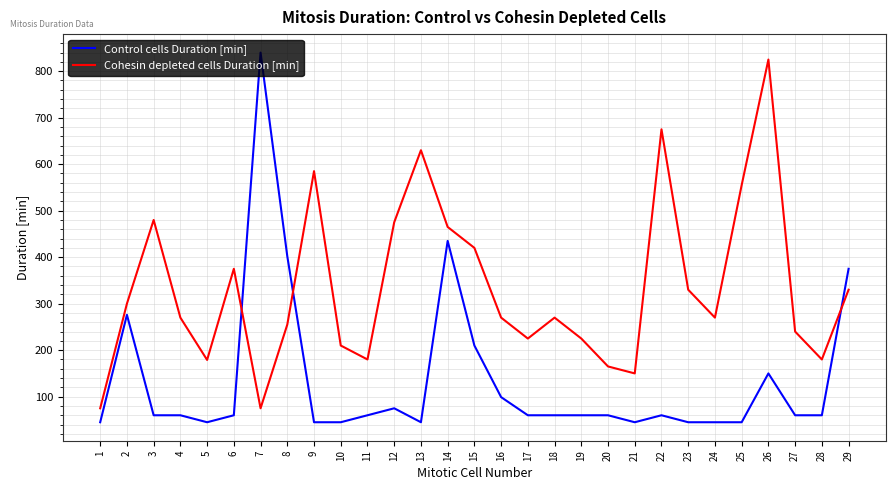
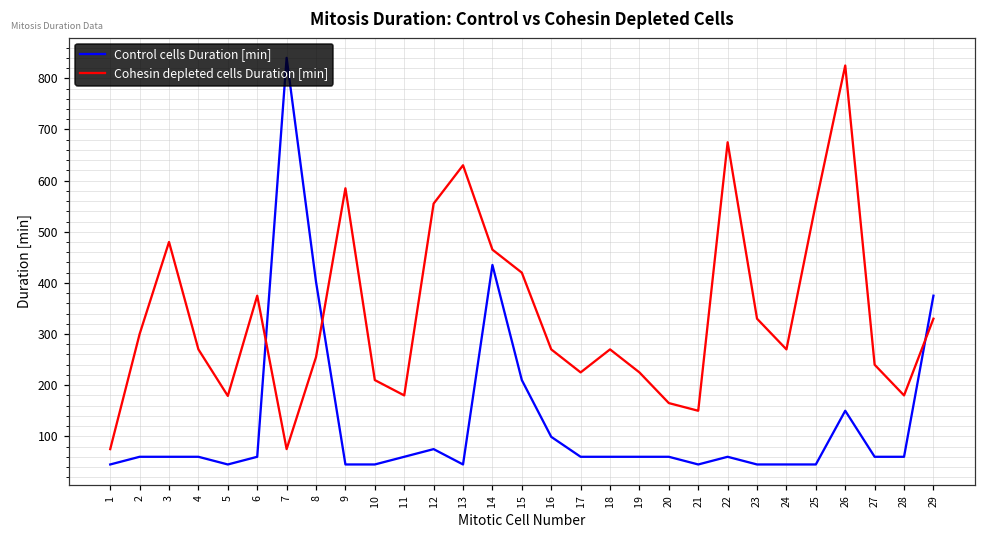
Control cells Duration [min], 2: 280 -> 60
Cohesin depleted cells Duration [min], 12: 480 -> 560
